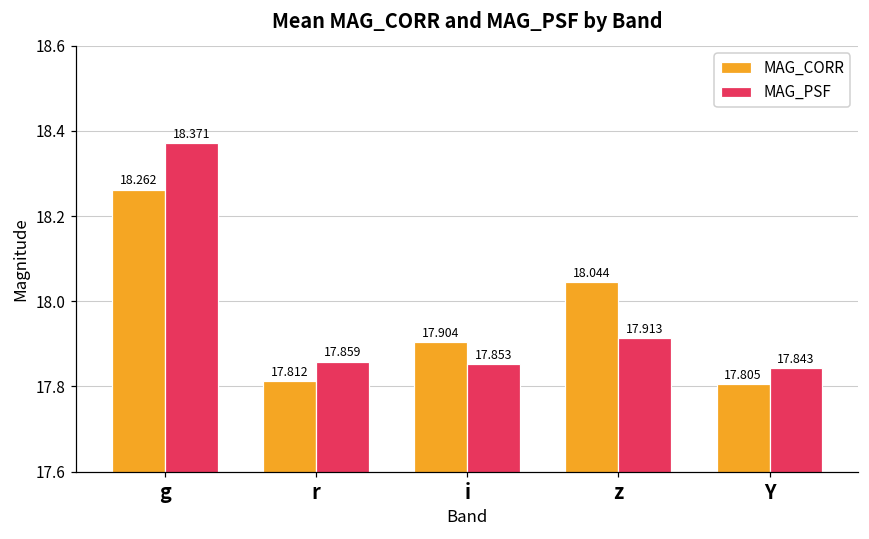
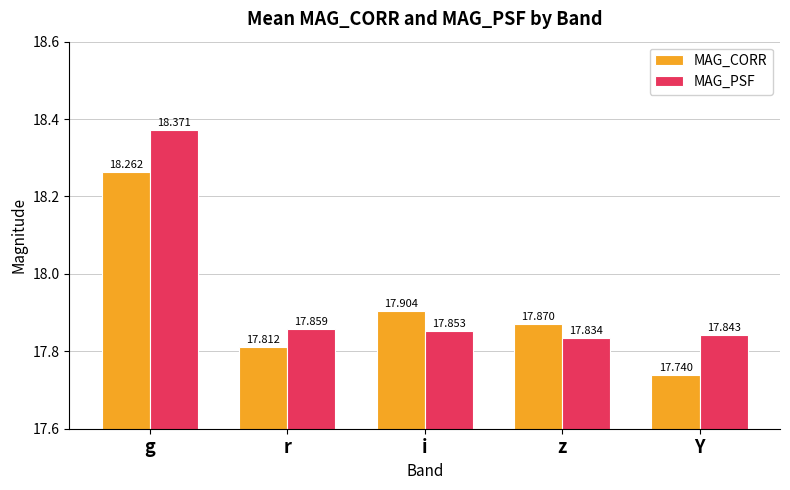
MAG_CORR, z: 18.044 -> 17.870
MAG_PSF, z: 17.913 -> 17.834
MAG_CORR, Y: 17.805 -> 17.740
